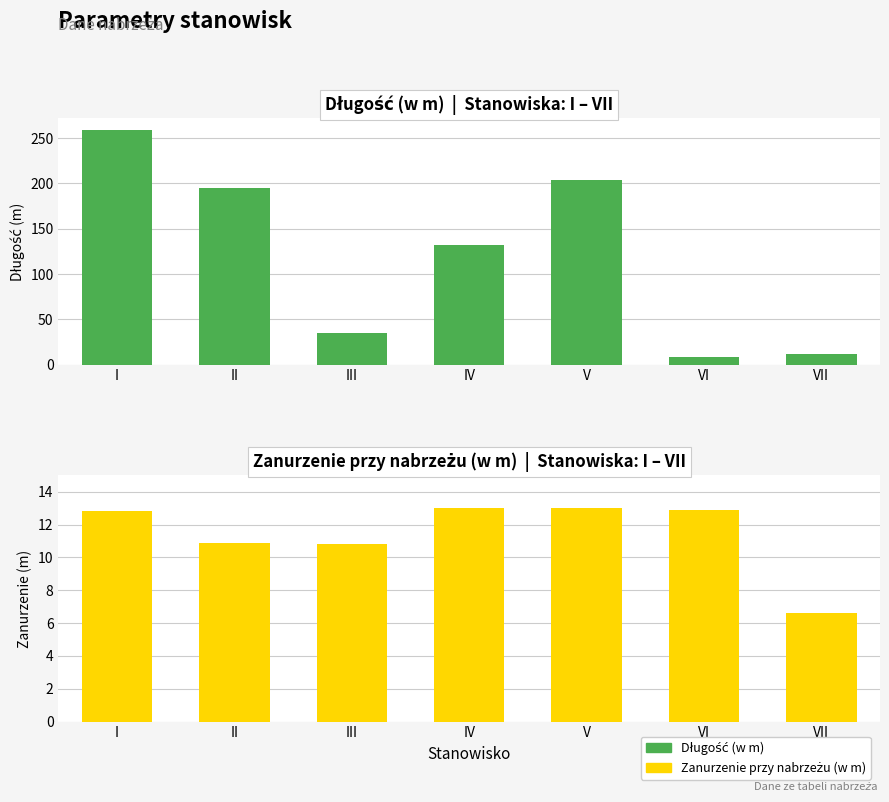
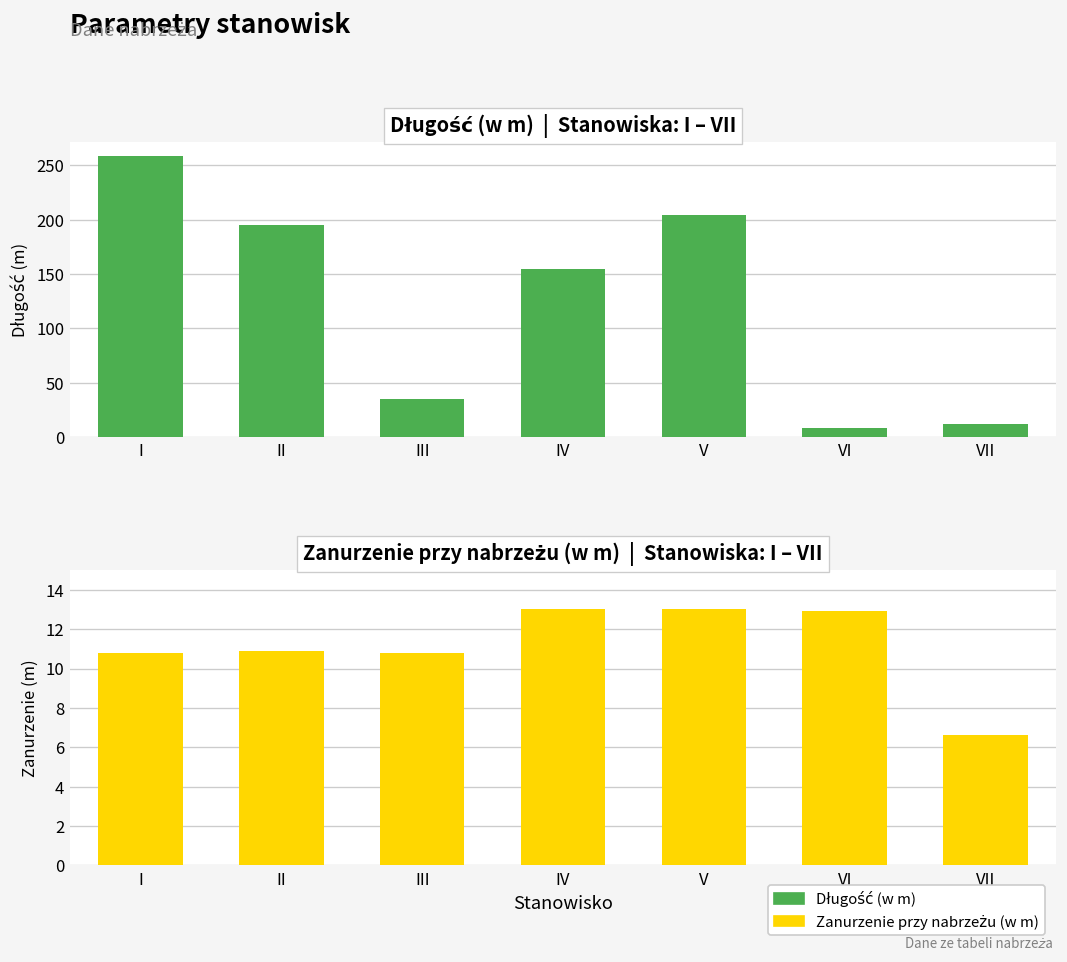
Długość (w m) | Stanowiska: I – VII, IV: 130 -> 160
Zanurzenie przy nabrzeżu (w m) | Stanowiska: I – VII, I: 12.8 -> 10.8
